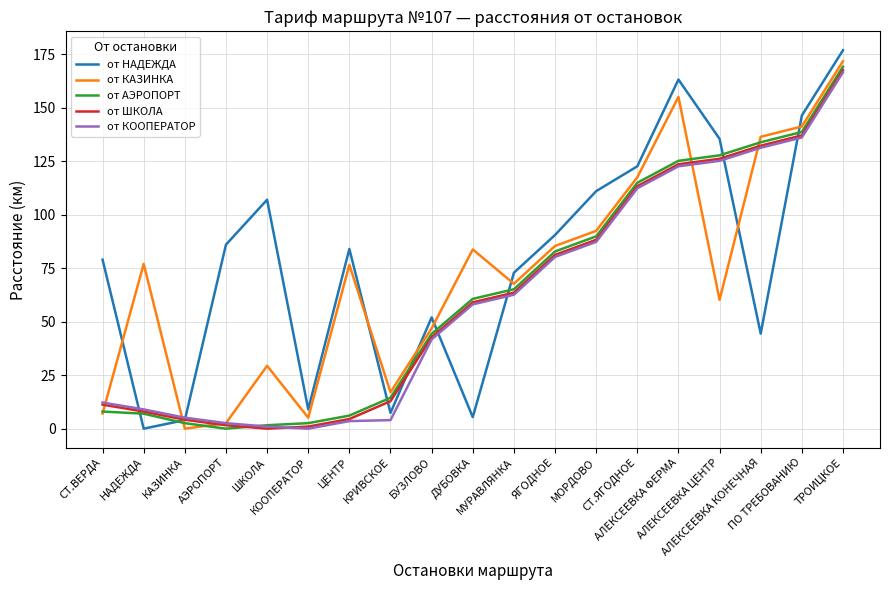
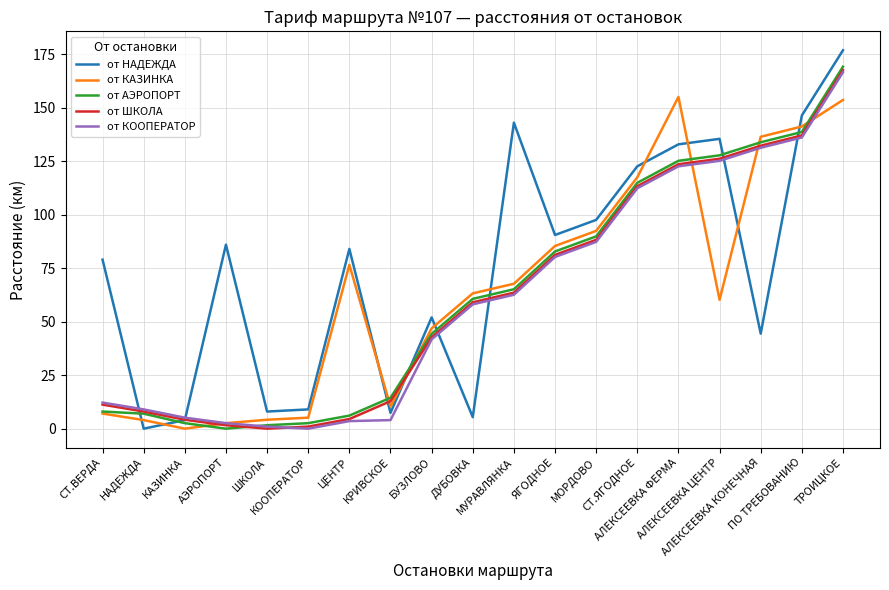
от КАЗИНКА, НАДЕЖДА: 77 -> 4
от НАДЕЖДА, ШКОЛА: 107 -> 8
от КАЗИНКА, ШКОЛА: 29 -> 4
от КАЗИНКА, КРИВСКОЕ: 17 -> 10
от КАЗИНКА, ДУБОВКА: 84 -> 63
от НАДЕЖДА, МУРАВЛЯНКА: 73 -> 143
от НАДЕЖДА, МОРДОВО: 111 -> 98
от НАДЕЖДА, АЛЕКСЕЕВКА ФЕРМА: 163 -> 133
от КАЗИНКА, ТРОИЦКОЕ: 172 -> 154
